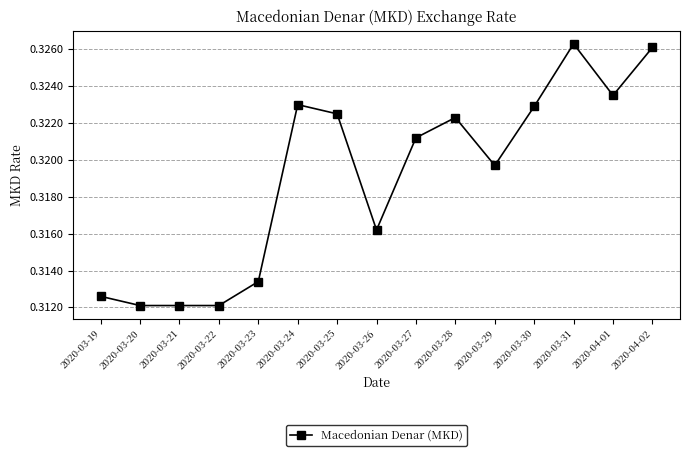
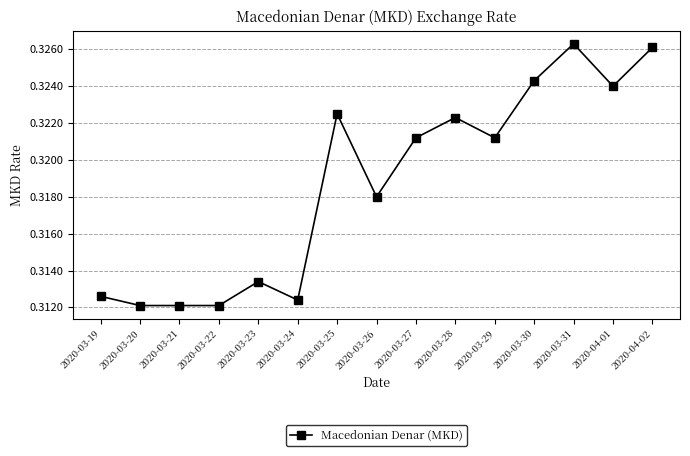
2020-03-24: 0.3230 -> 0.3124
2020-03-26: 0.3162 -> 0.3180
2020-03-29: 0.3197 -> 0.3212
2020-03-30: 0.3229 -> 0.3243
2020-04-01: 0.3235 -> 0.3240
